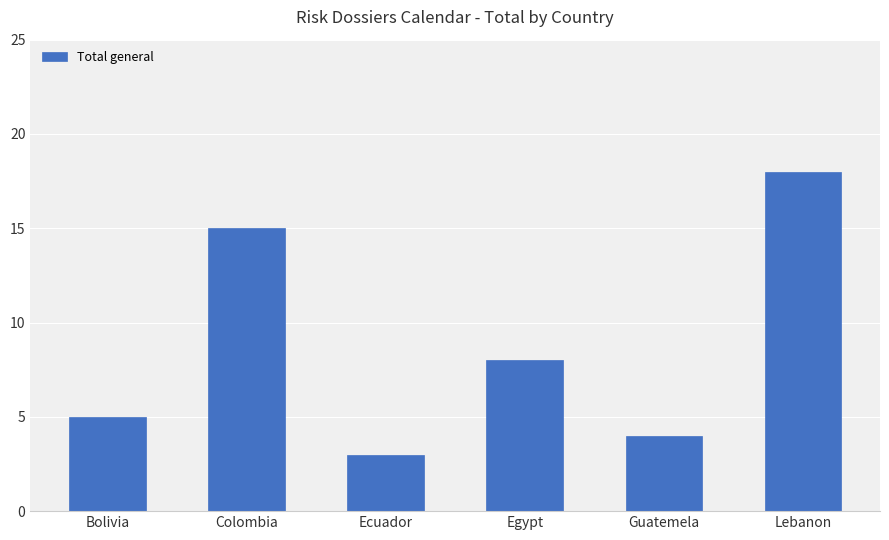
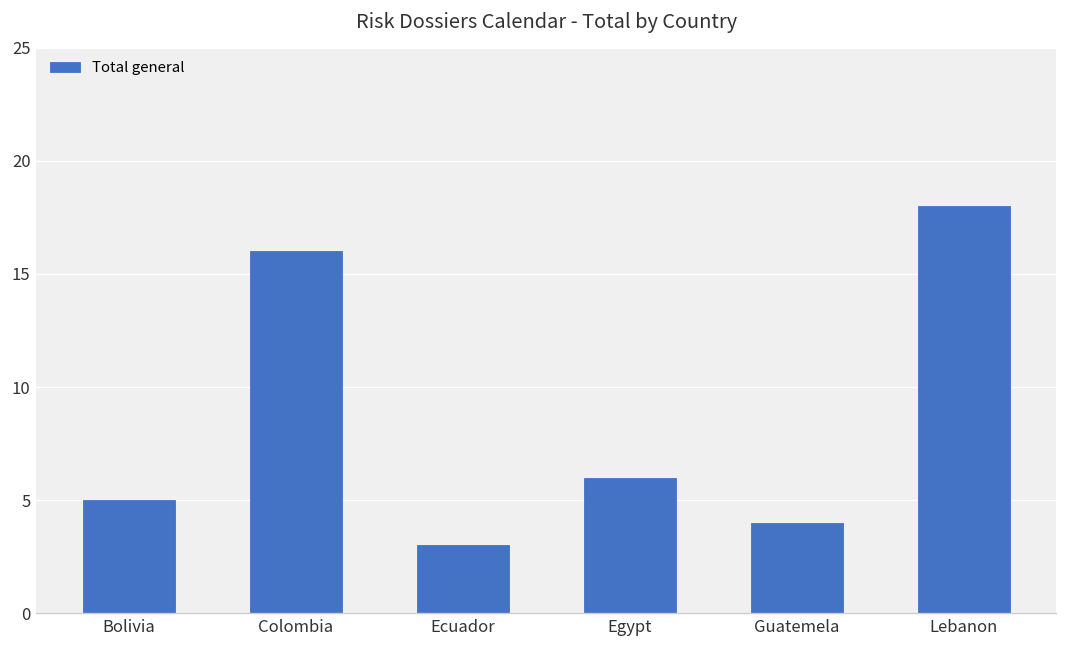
Colombia: 15 -> 16
Egypt: 8 -> 6
